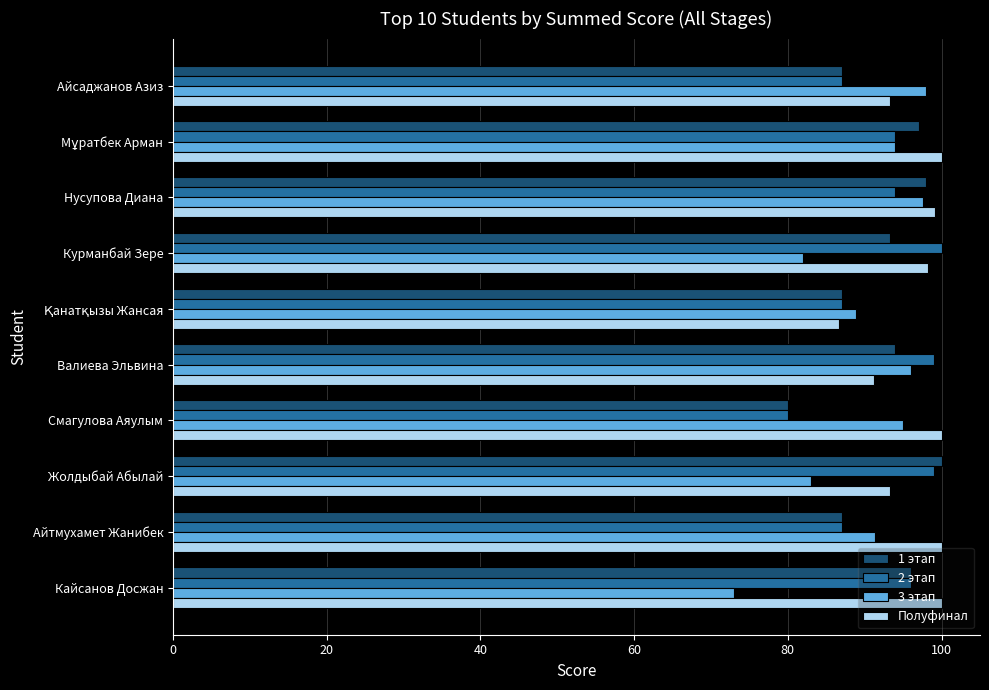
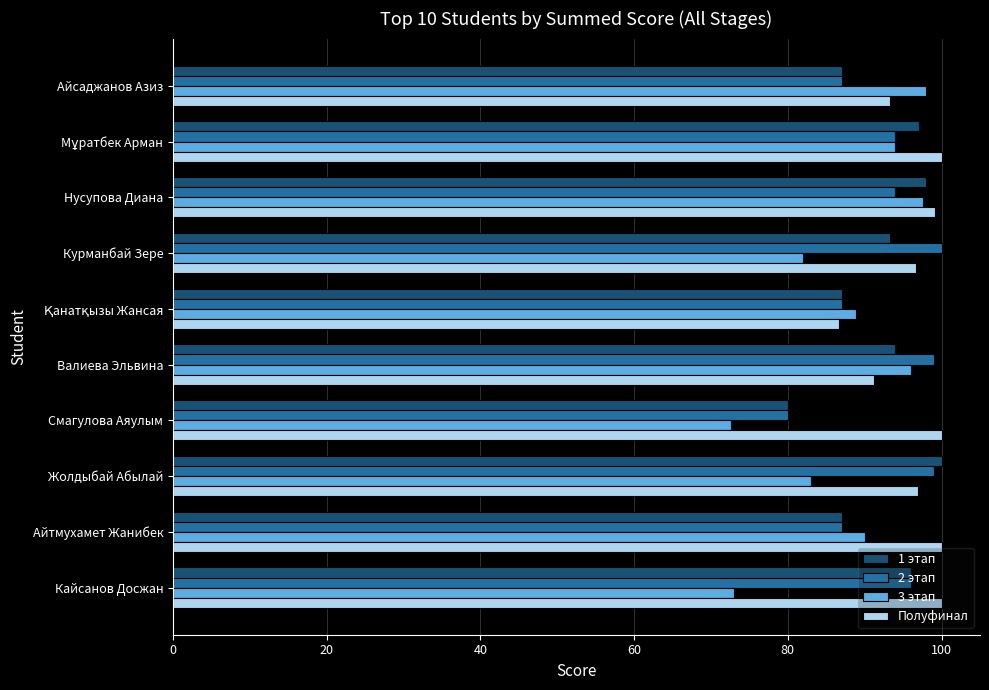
Полуфинал, Курманбай Зере: 98 -> 97
3 этап, Смагулова Аяулым: 95 -> 73
Полуфинал, Жолдыбай Абылай: 93 -> 97
3 этап, Айтмухамет Жанибек: 91 -> 90
